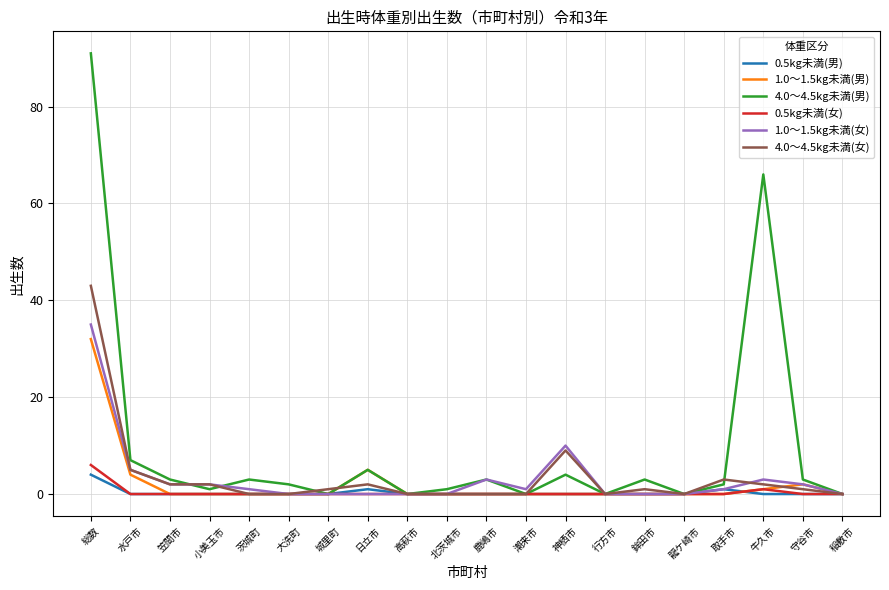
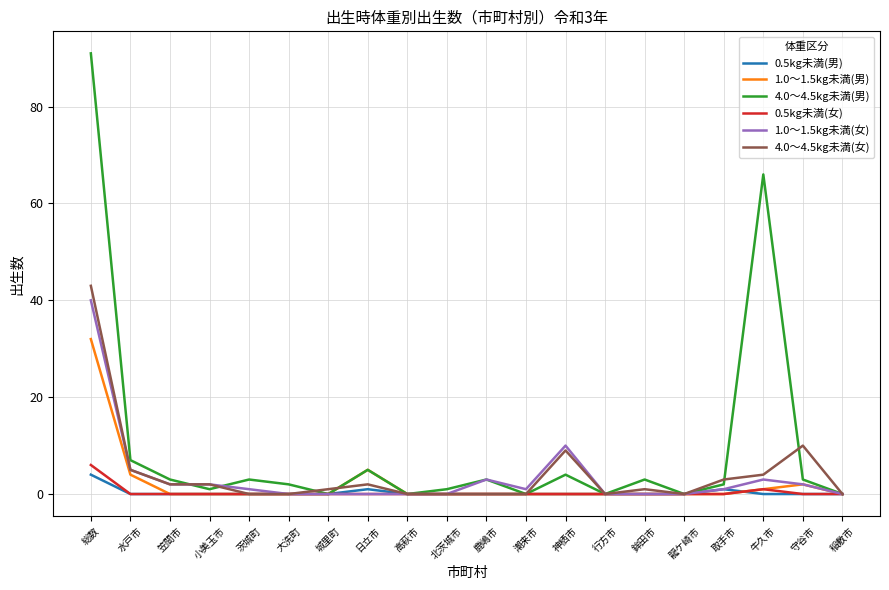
1.0～1.5kg未満(女), 総数: 35 -> 40
4.0～4.5kg未満(女), 牛久市: 2 -> 4
4.0～4.5kg未満(女), 守谷市: 1 -> 10
